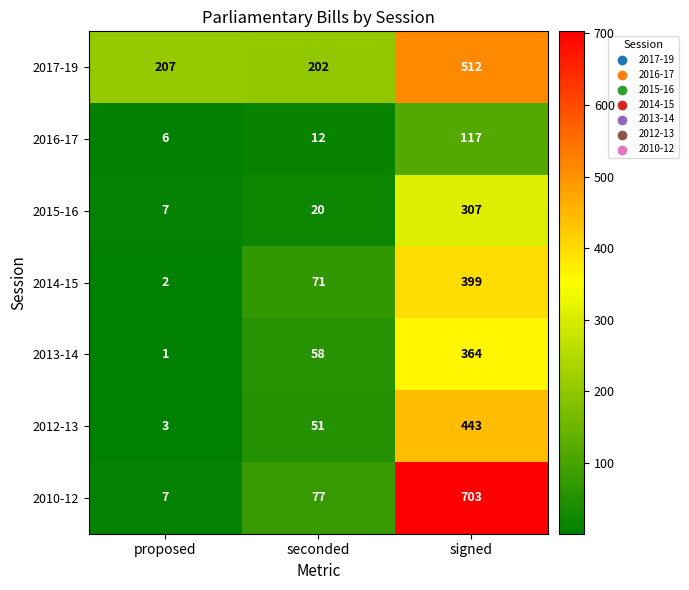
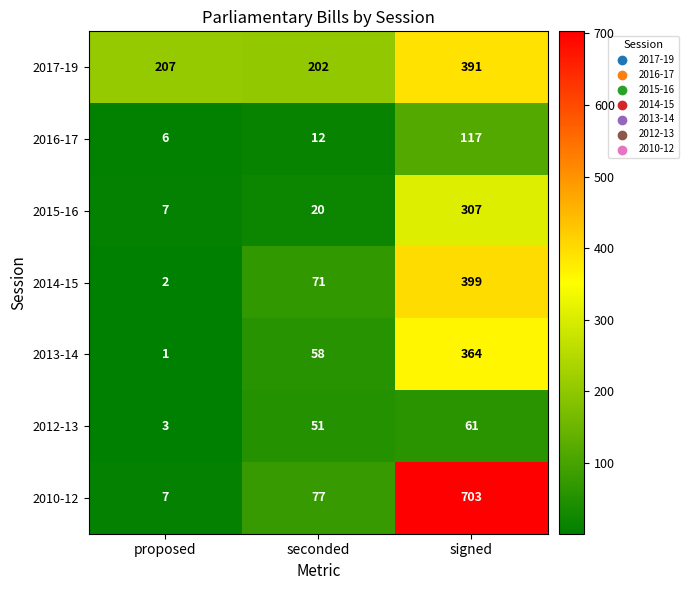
2017-19, signed: 512 -> 391
2012-13, signed: 443 -> 61
